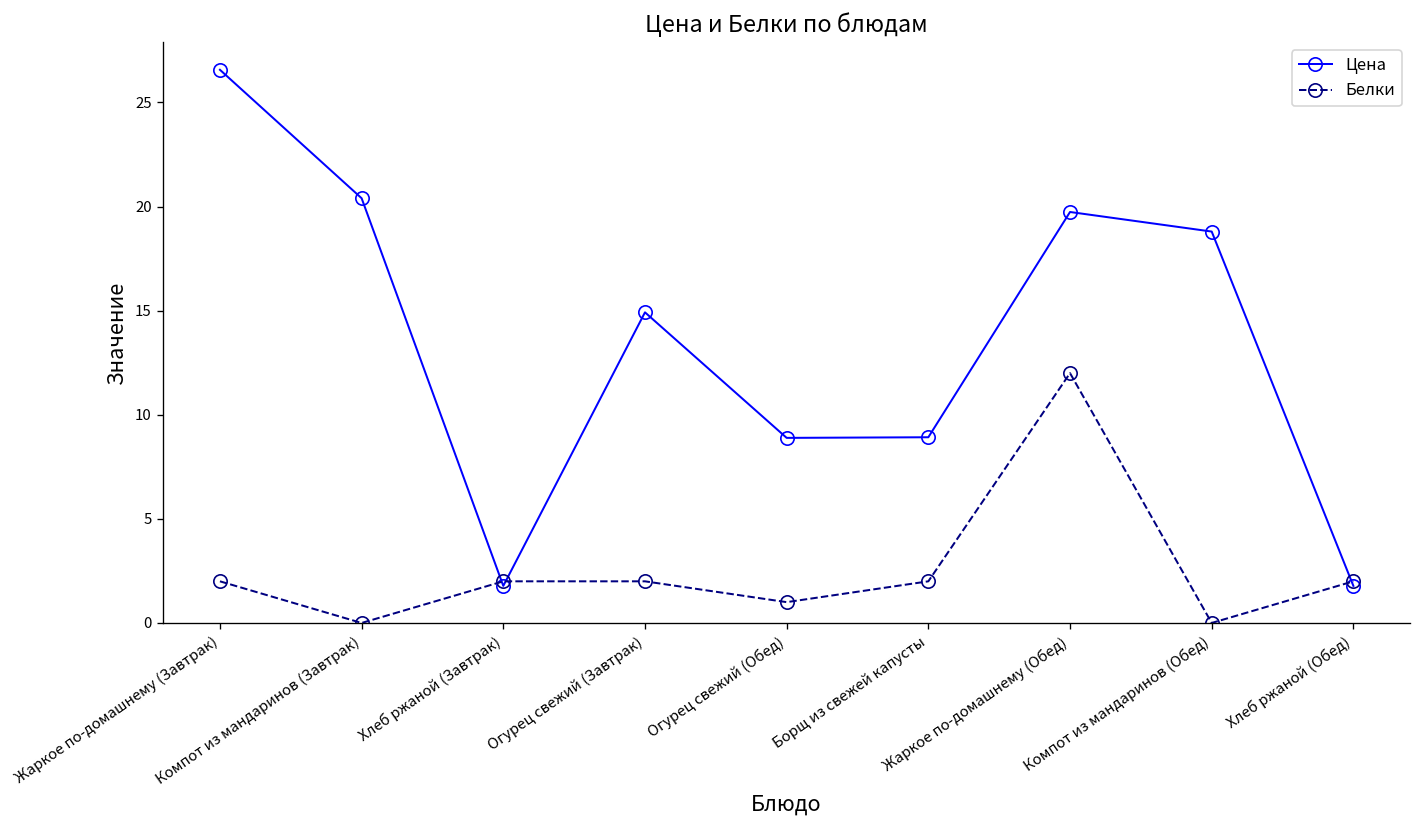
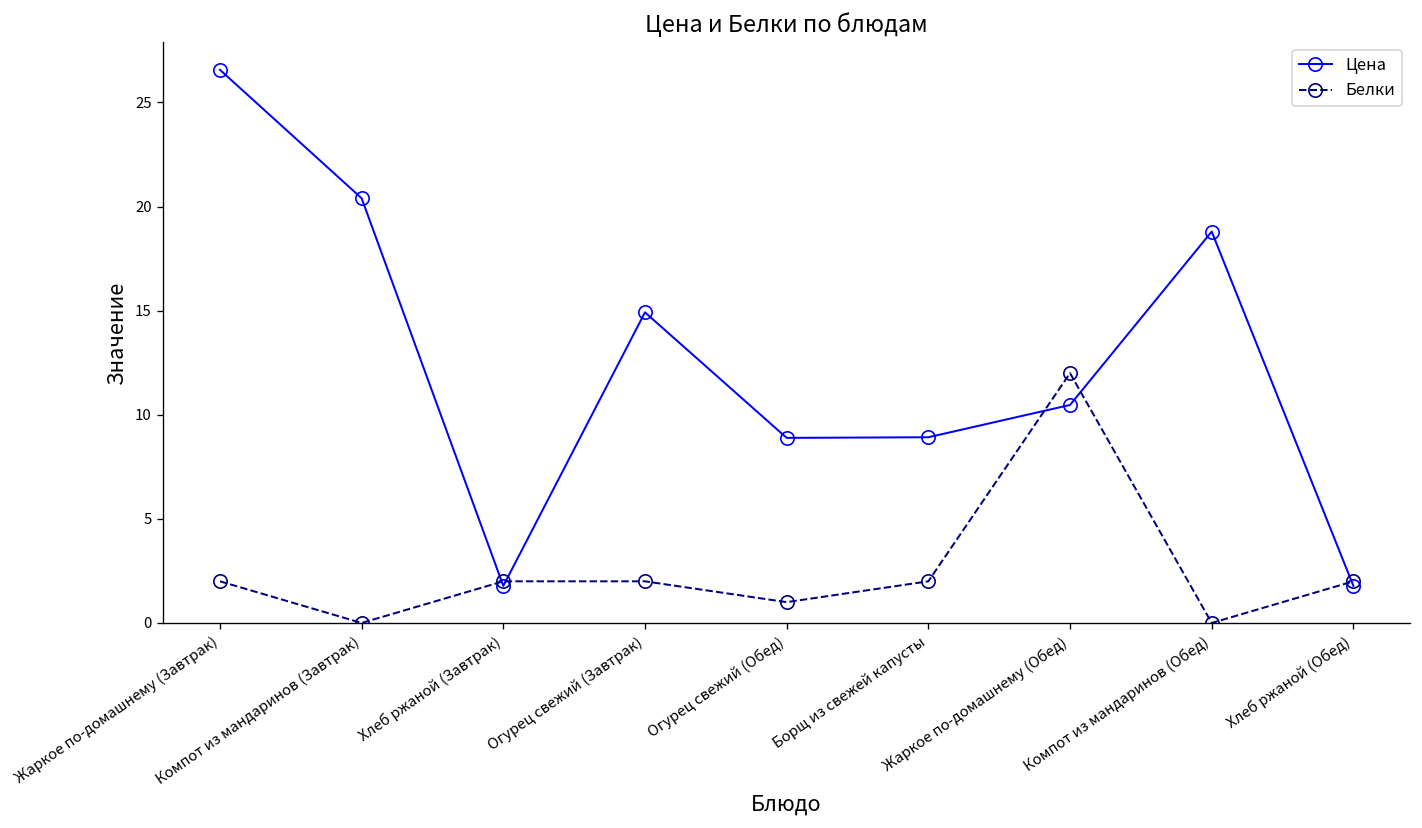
Цена, Жаркое по-домашнему (Обед): 19.7 -> 10.5
